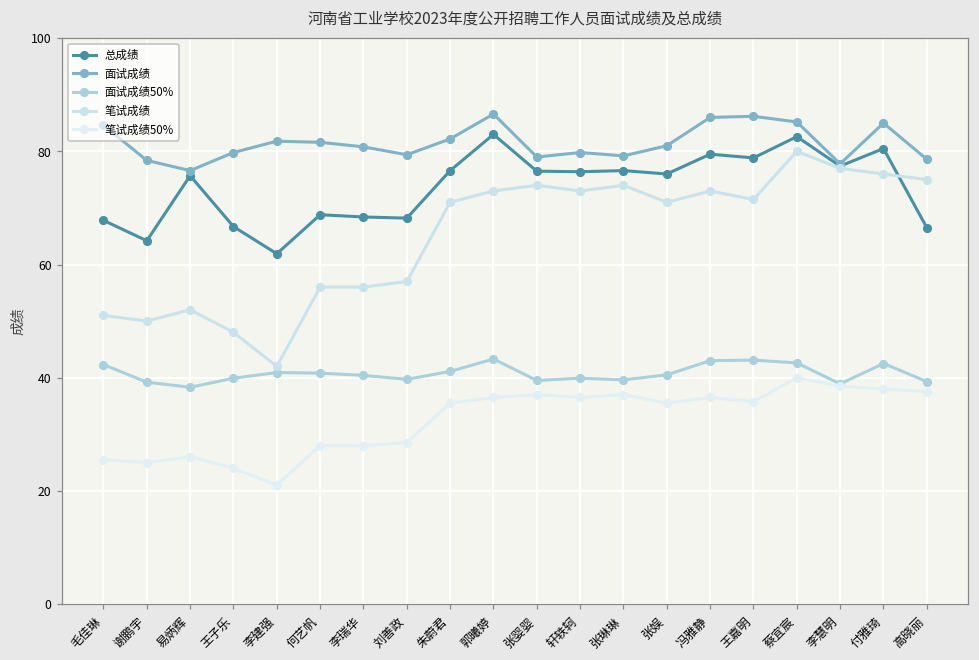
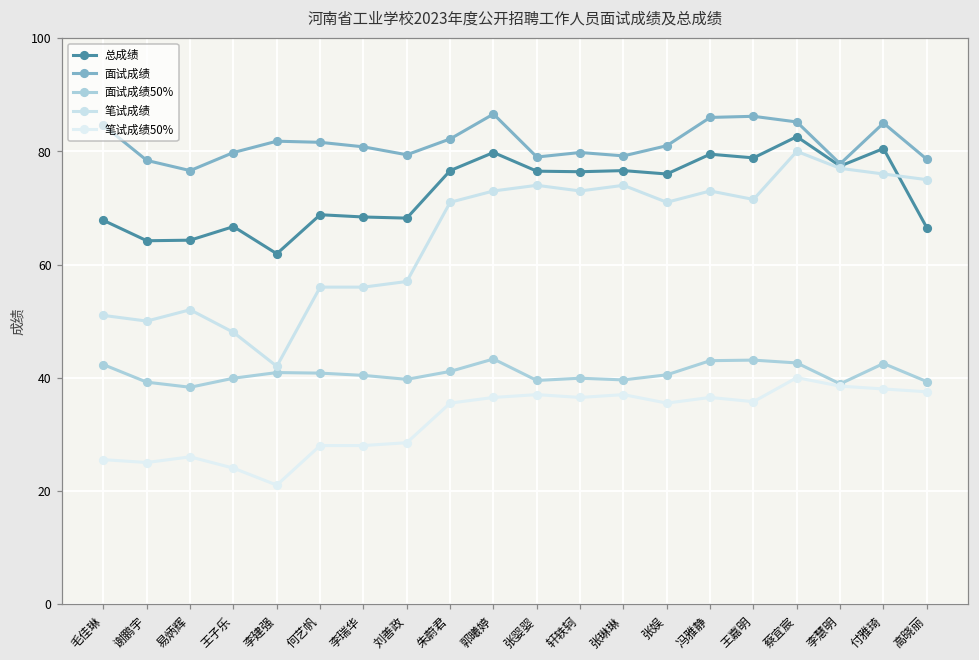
总成绩, 易炳辉: 76 -> 64
总成绩, 郭曦婷: 83 -> 80
